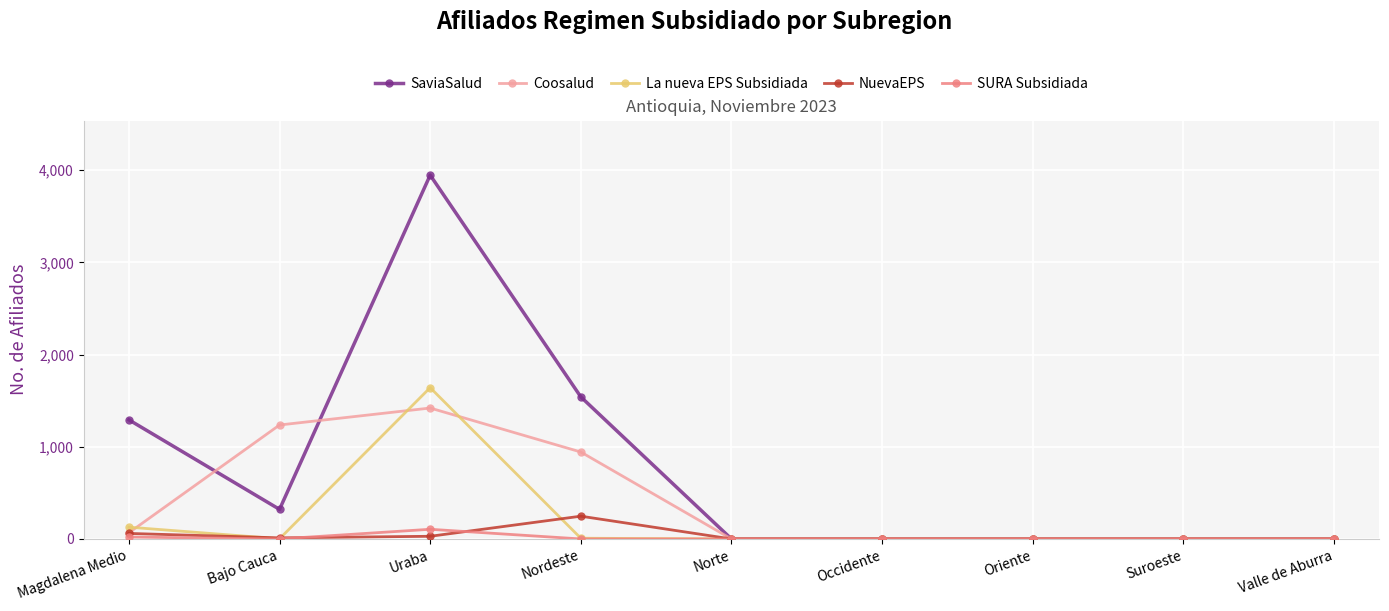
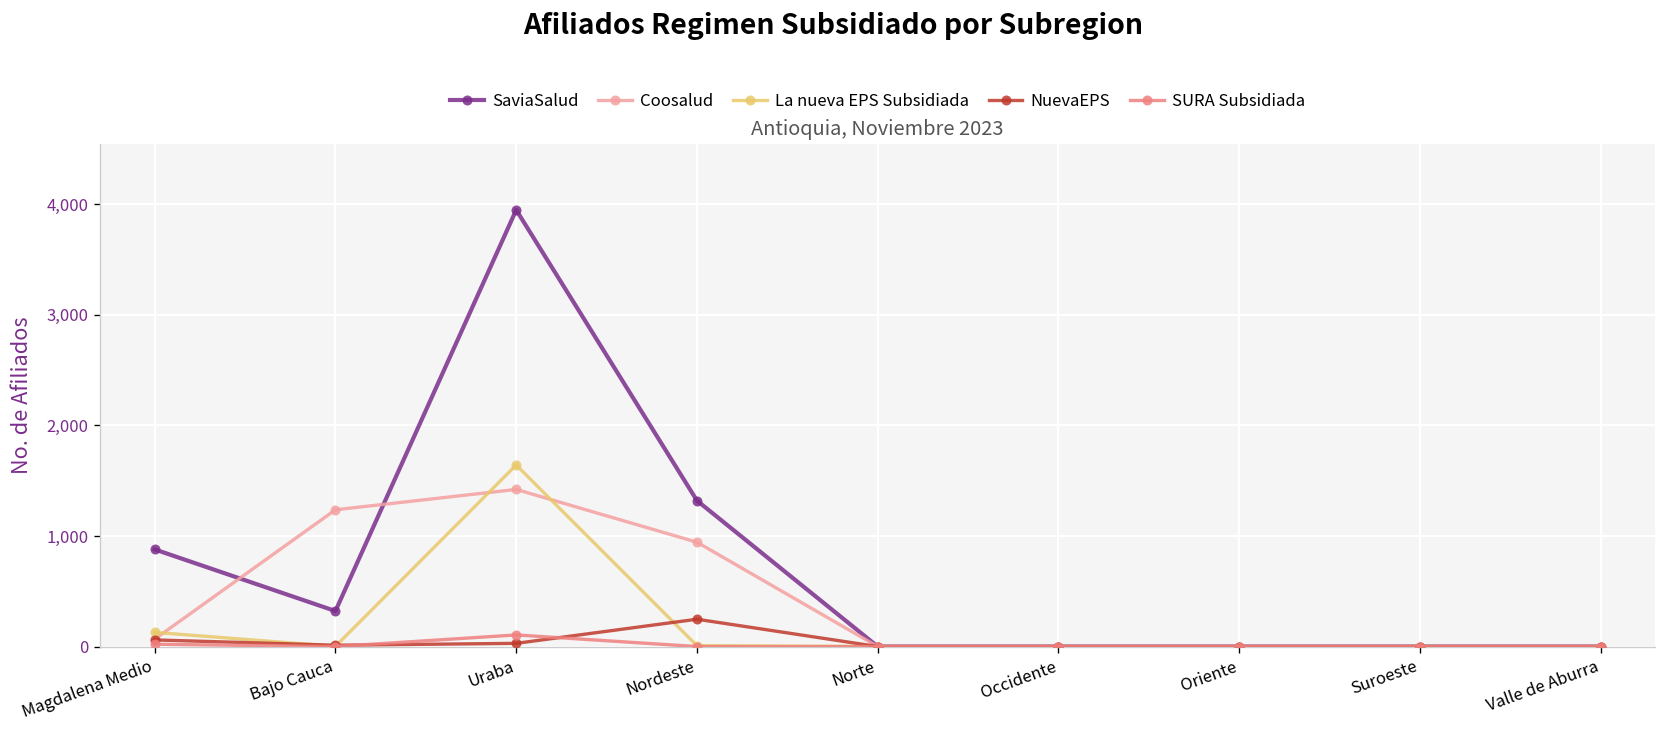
SaviaSalud, Magdalena Medio: 1,300 -> 900
SaviaSalud, Nordeste: 1,500 -> 1,300
